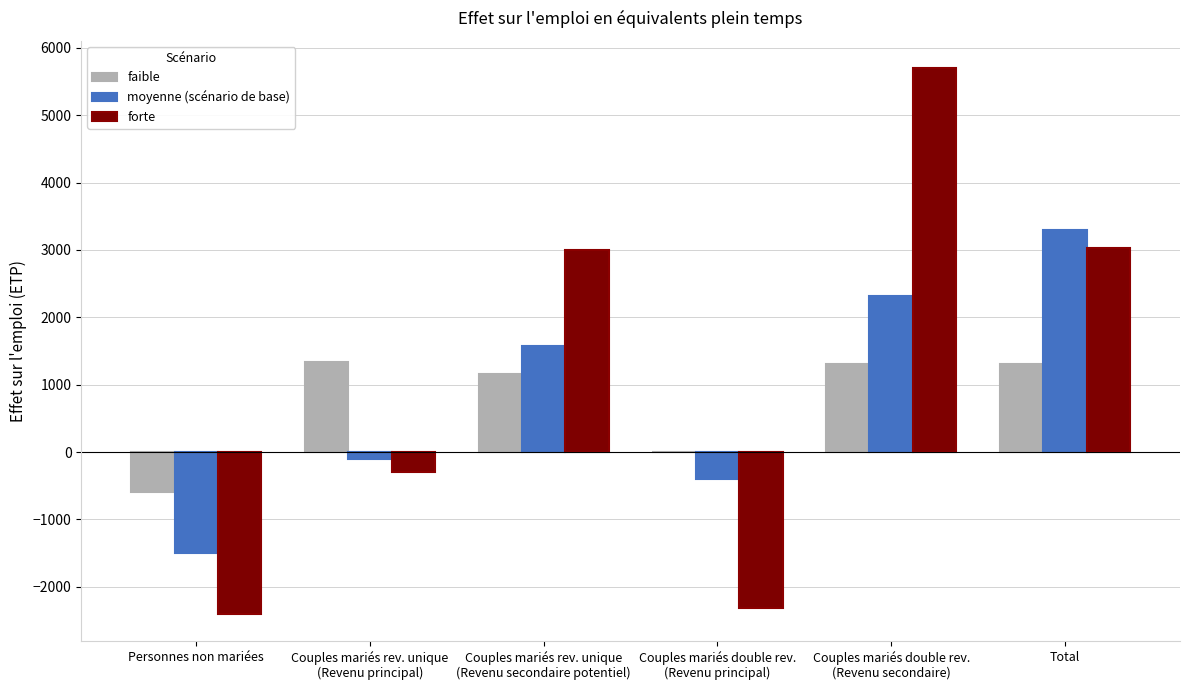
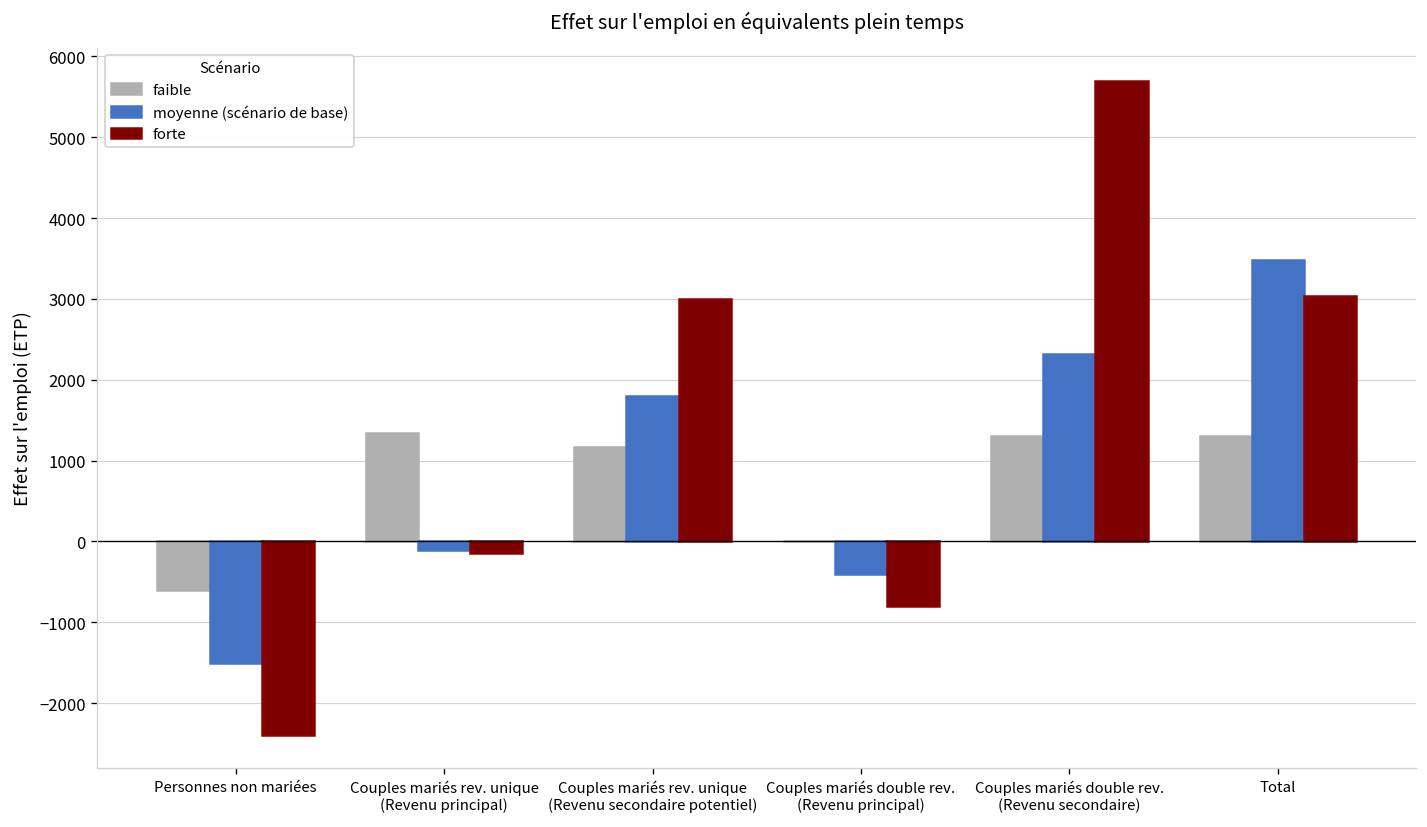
forte, Couples mariés rev. unique (Revenu principal): -300 -> -100
moyenne (scénario de base), Couples mariés rev. unique (Revenu secondaire potentiel): 1600 -> 1800
forte, Couples mariés double rev. (Revenu principal): -2300 -> -800
moyenne (scénario de base), Total: 3300 -> 3500
